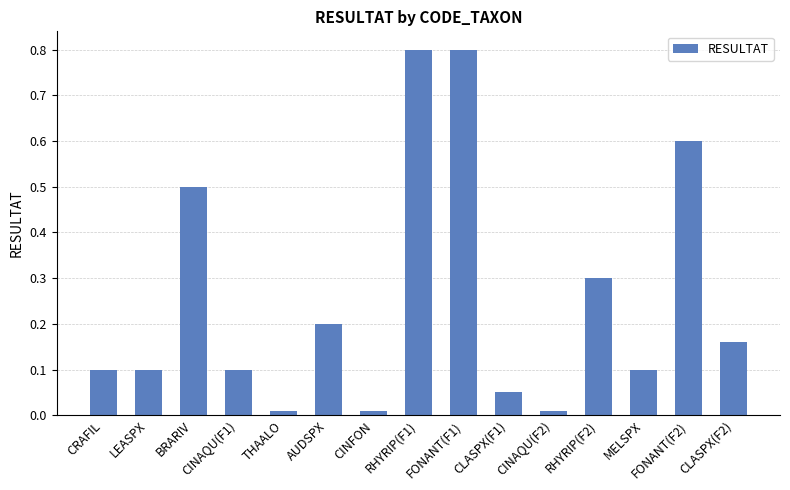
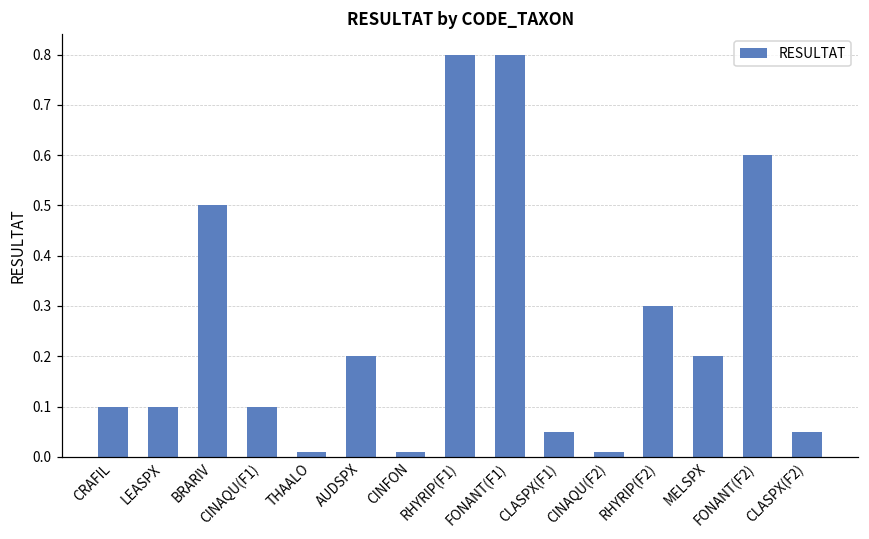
MELSPX: 0.1 -> 0.2
CLASPX(F2): 0.16 -> 0.05
